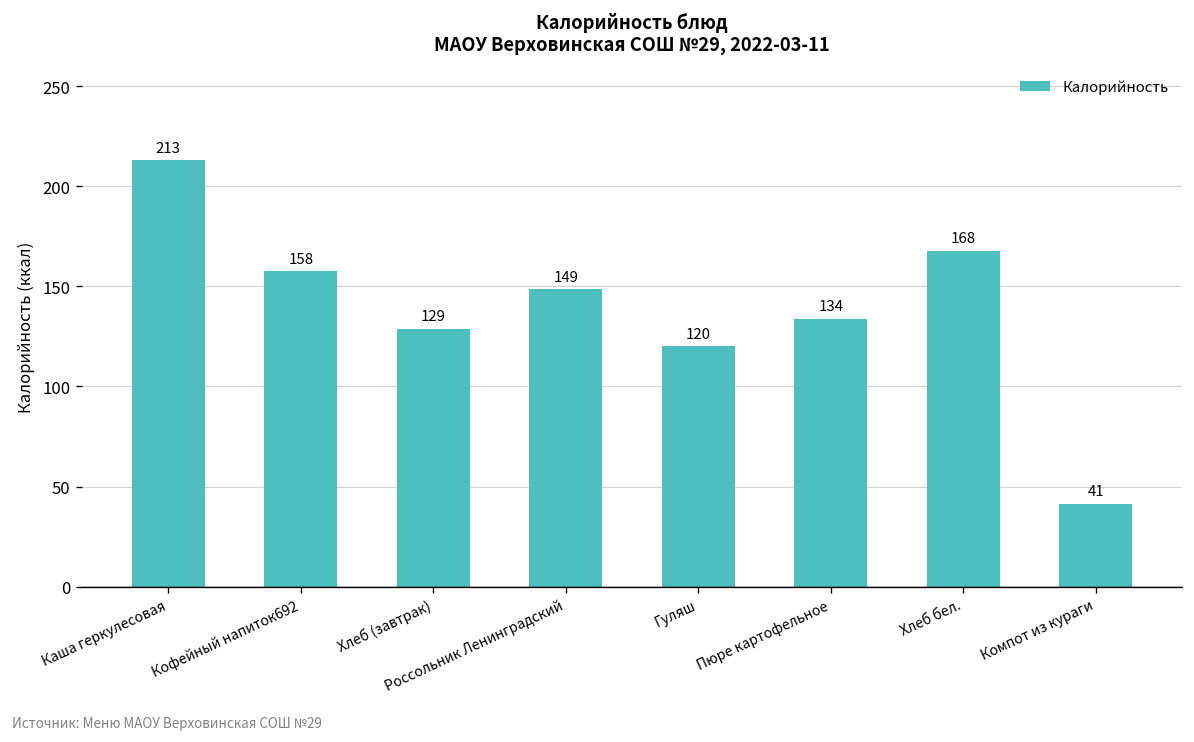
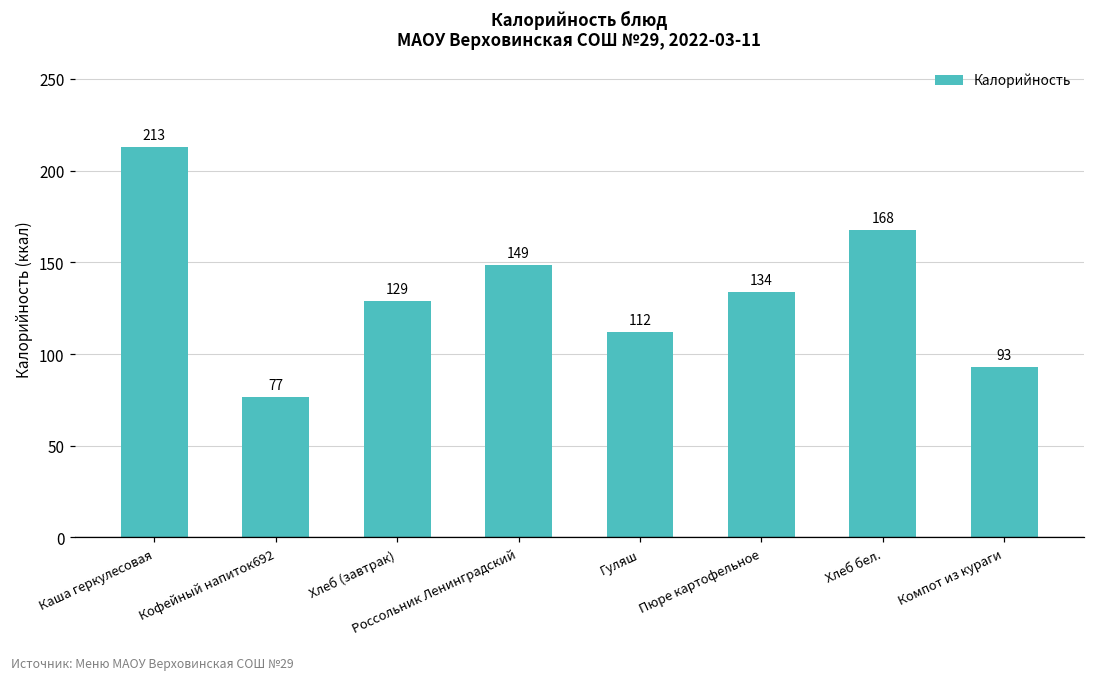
Кофейный напиток692: 158 -> 77
Гуляш: 120 -> 112
Компот из кураги: 41 -> 93
